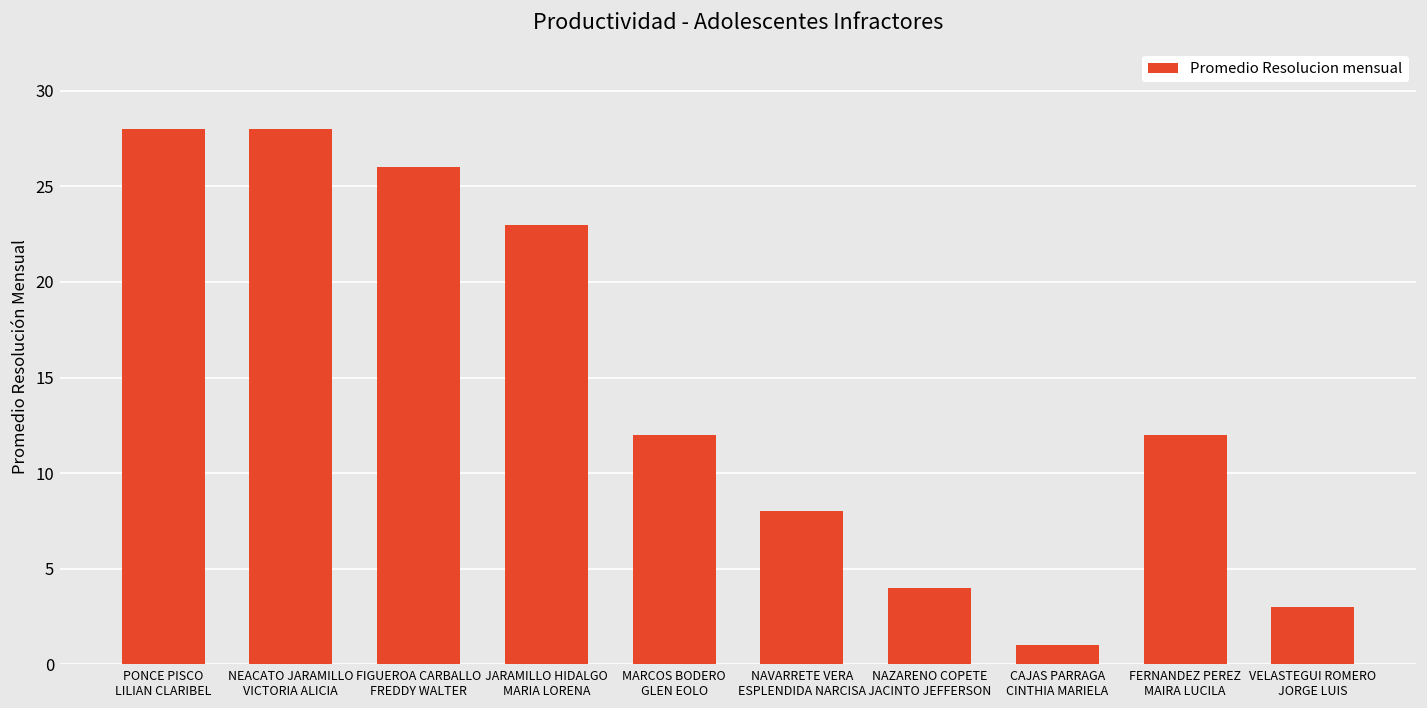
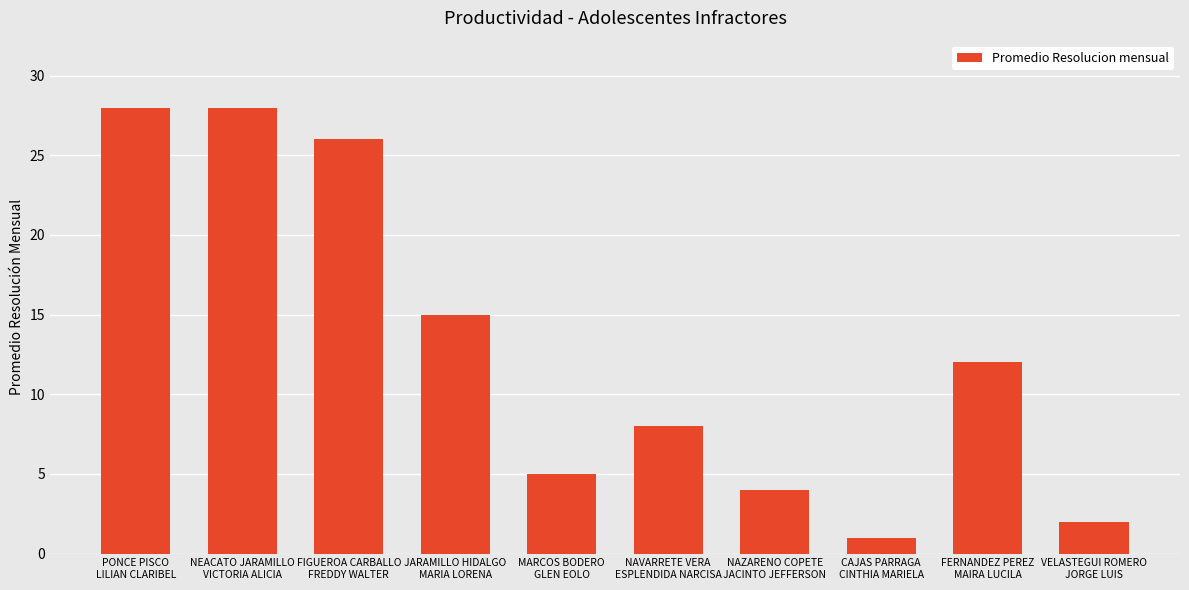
JARAMILLO HIDALGO MARIA LORENA: 23 -> 15
MARCOS BODERO GLEN EOLO: 12 -> 5
VELASTEGUI ROMERO JORGE LUIS: 3 -> 2
